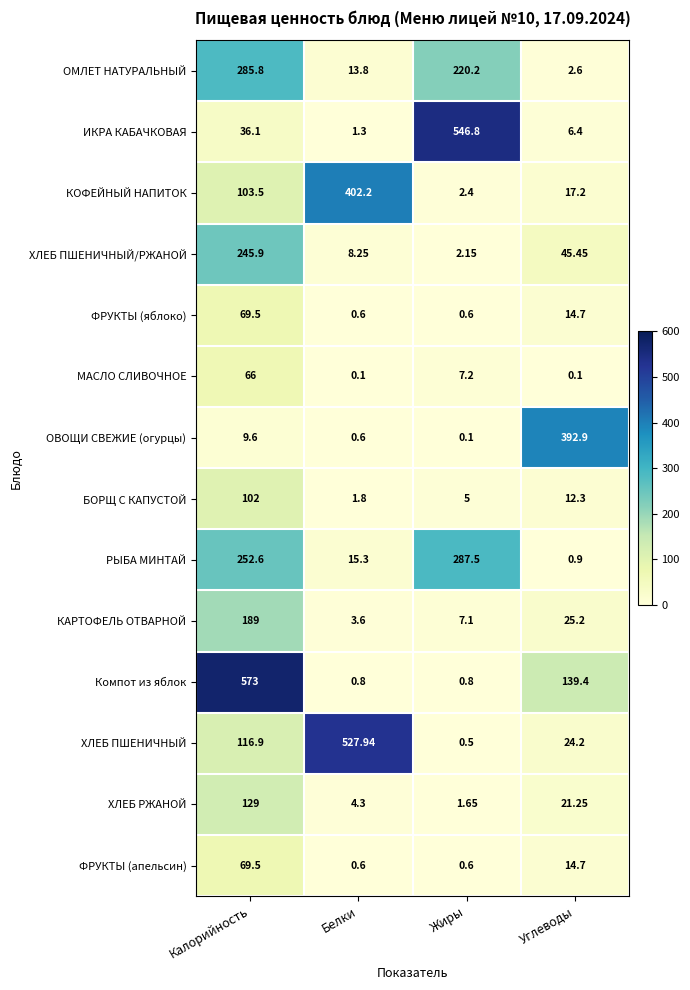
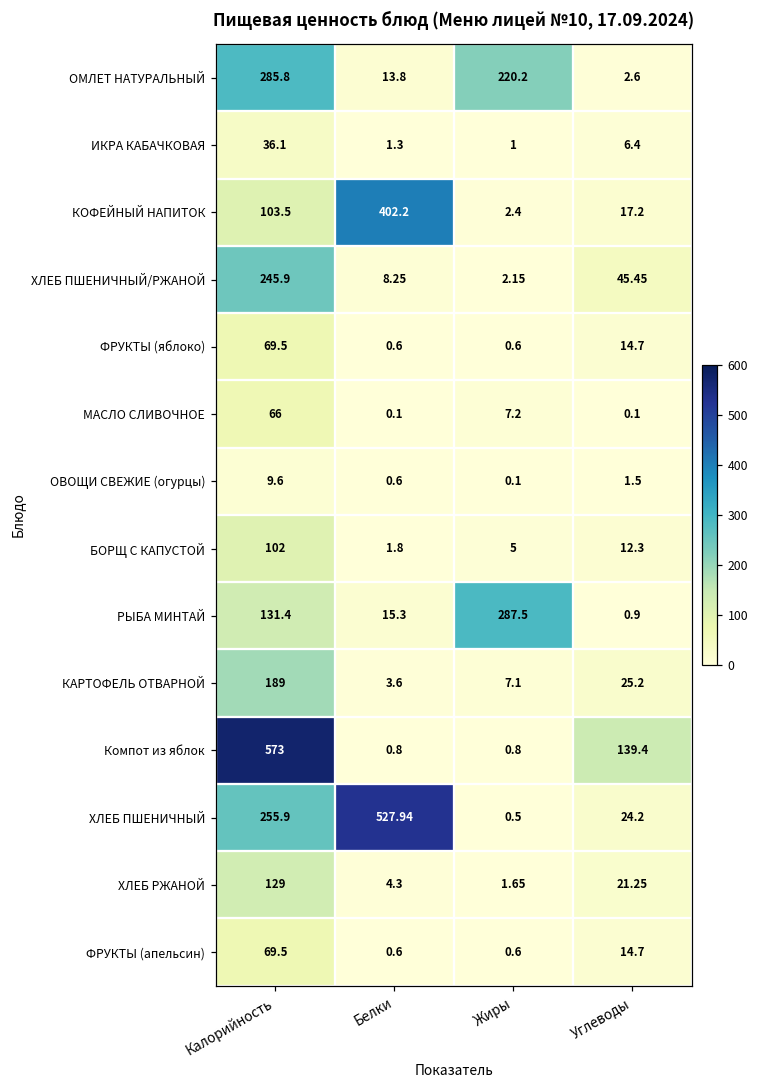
ИКРА КАБАЧКОВАЯ, Жиры: 546.8 -> 1
ОВОЩИ СВЕЖИЕ (огурцы), Углеводы: 392.9 -> 1.5
РЫБА МИНТАЙ, Калорийность: 252.6 -> 131.4
ХЛЕБ ПШЕНИЧНЫЙ, Калорийность: 116.9 -> 255.9
